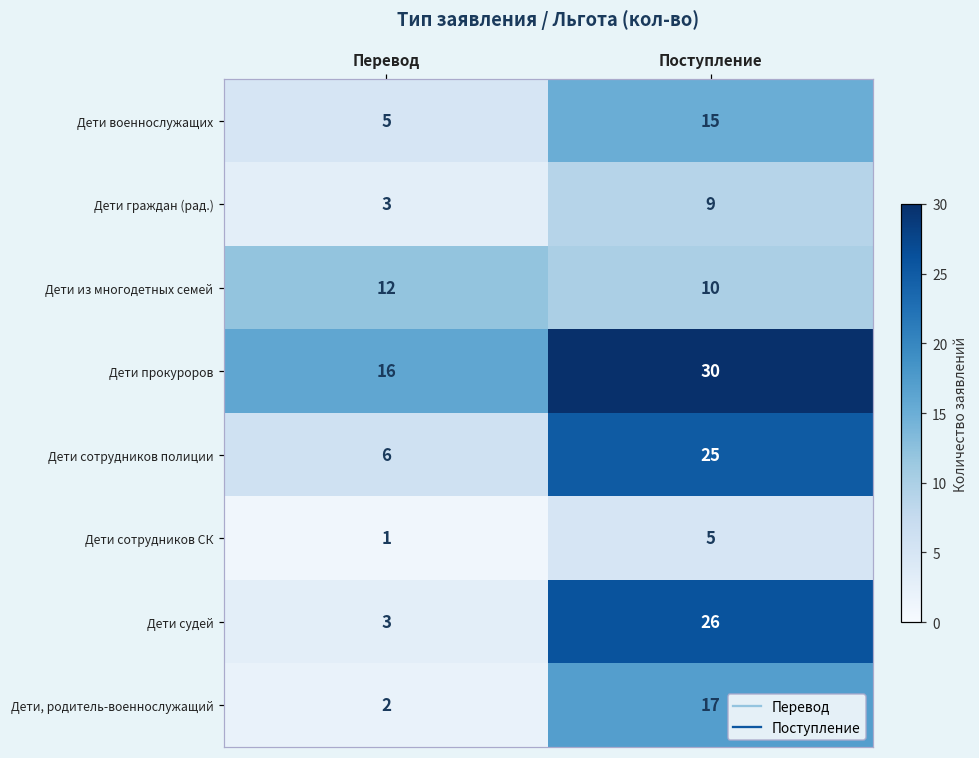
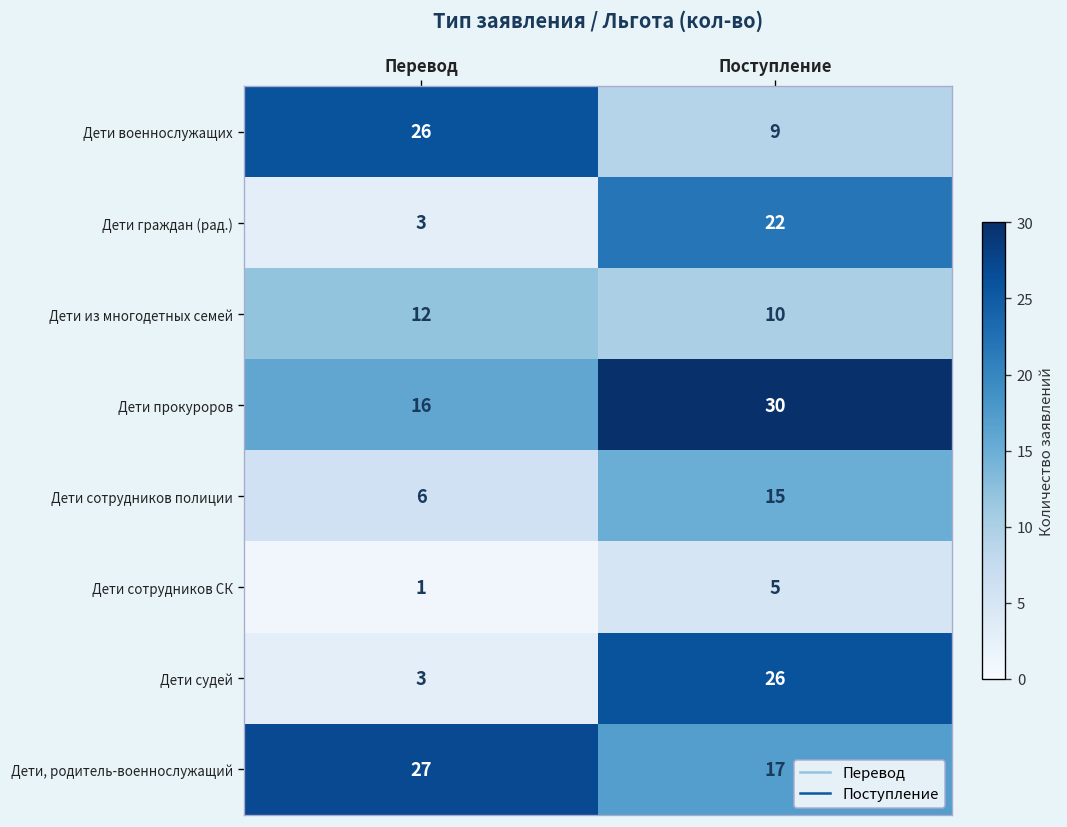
Дети военнослужащих, Перевод: 5 -> 26
Дети военнослужащих, Поступление: 15 -> 9
Дети граждан (рад.), Поступление: 9 -> 22
Дети сотрудников полиции, Поступление: 25 -> 15
Дети, родитель-военнослужащий, Перевод: 2 -> 27
